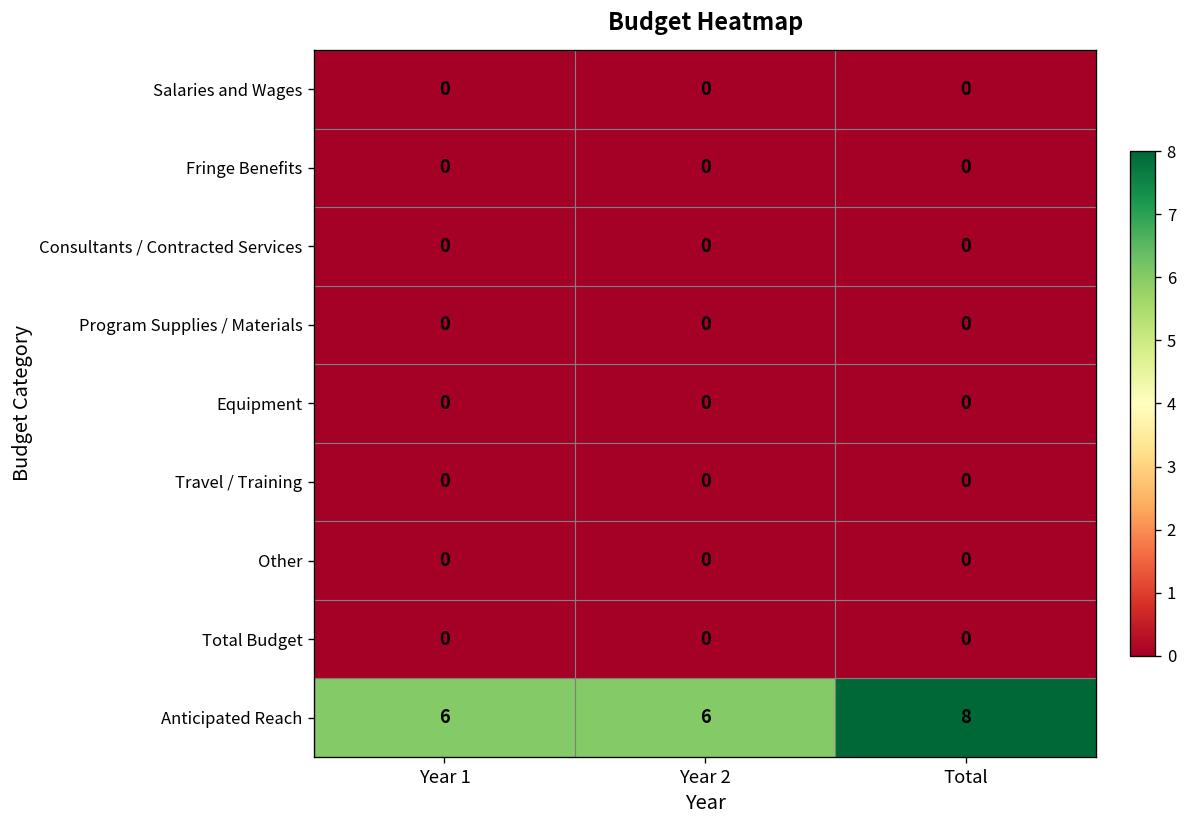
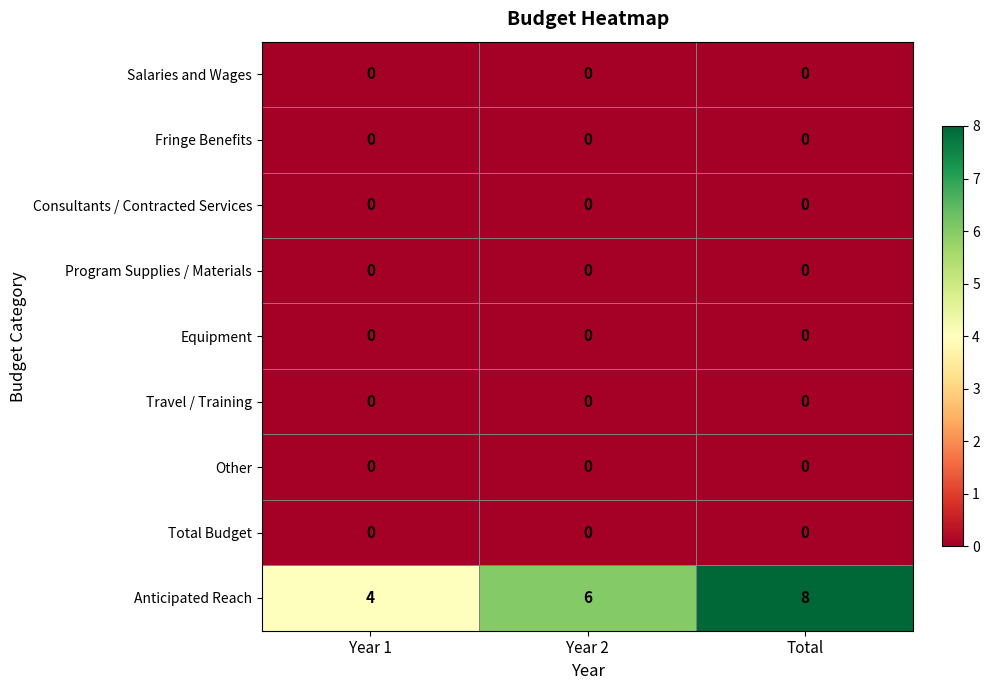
Anticipated Reach, Year 1: 6 -> 4
